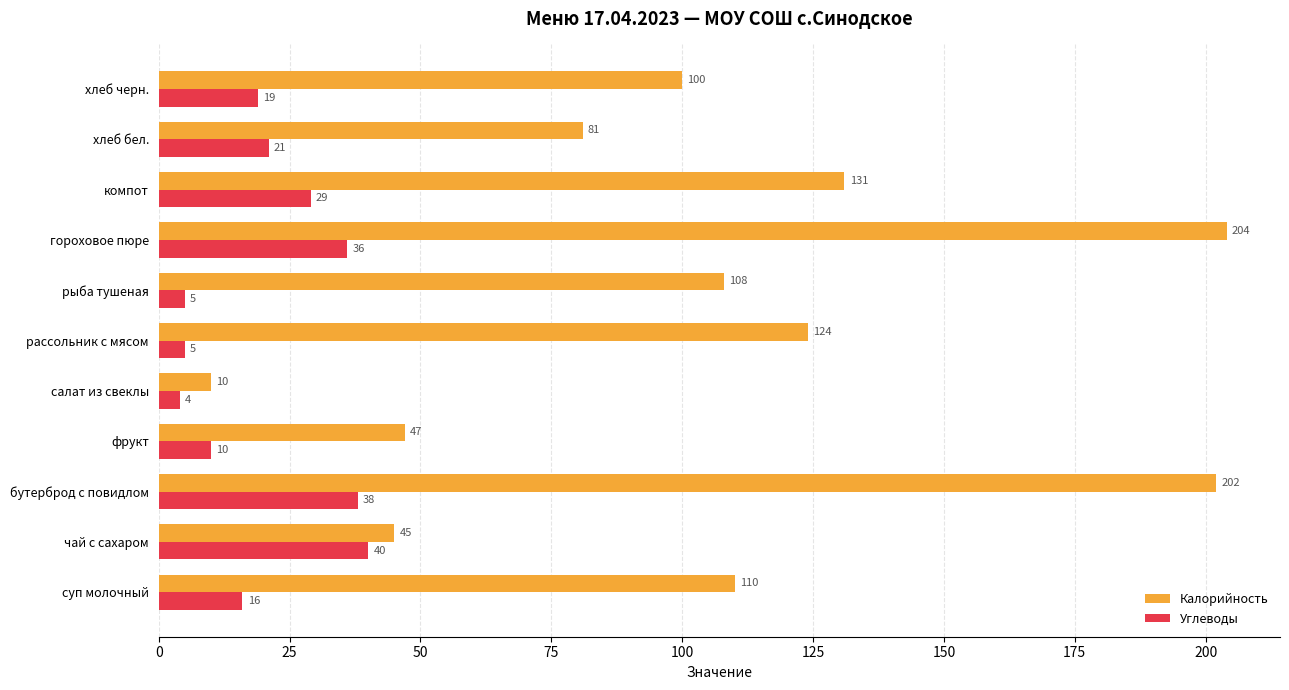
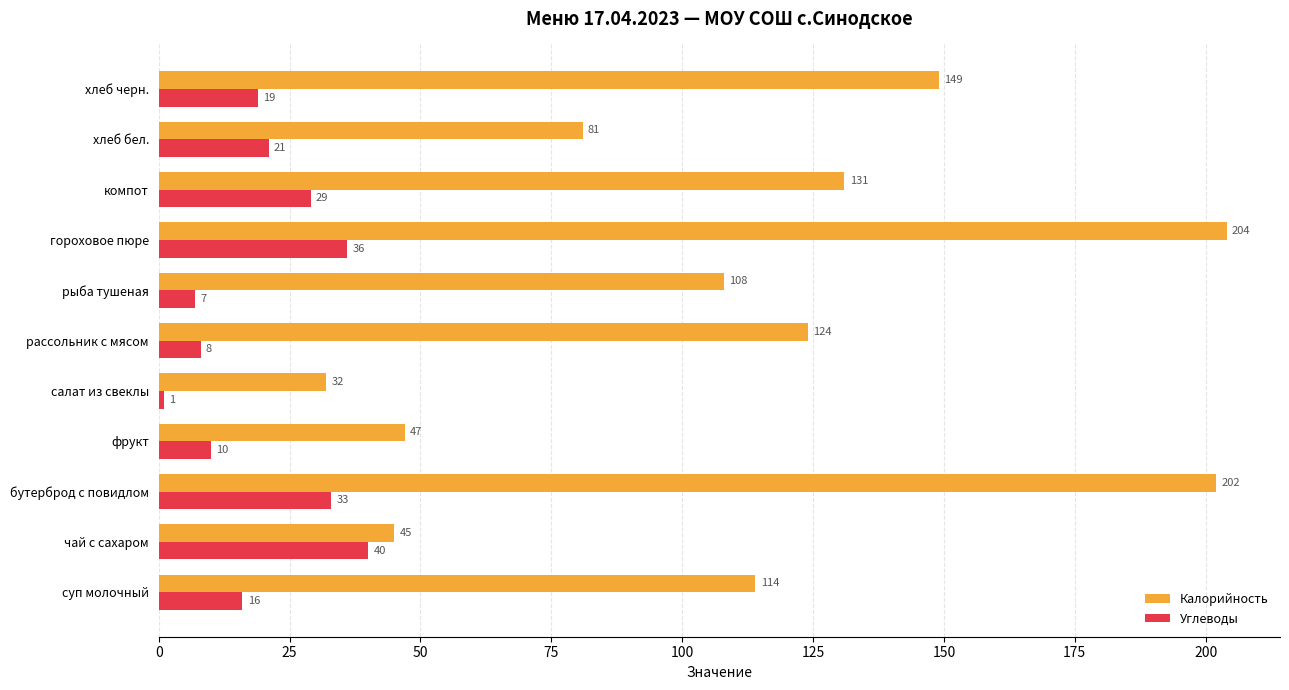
Калорийность, хлеб черн.: 100 -> 149
Углеводы, рыба тушеная: 5 -> 7
Углеводы, рассольник с мясом: 5 -> 8
Калорийность, салат из свеклы: 10 -> 32
Углеводы, салат из свеклы: 4 -> 1
Углеводы, бутерброд с повидлом: 38 -> 33
Калорийность, суп молочный: 110 -> 114
